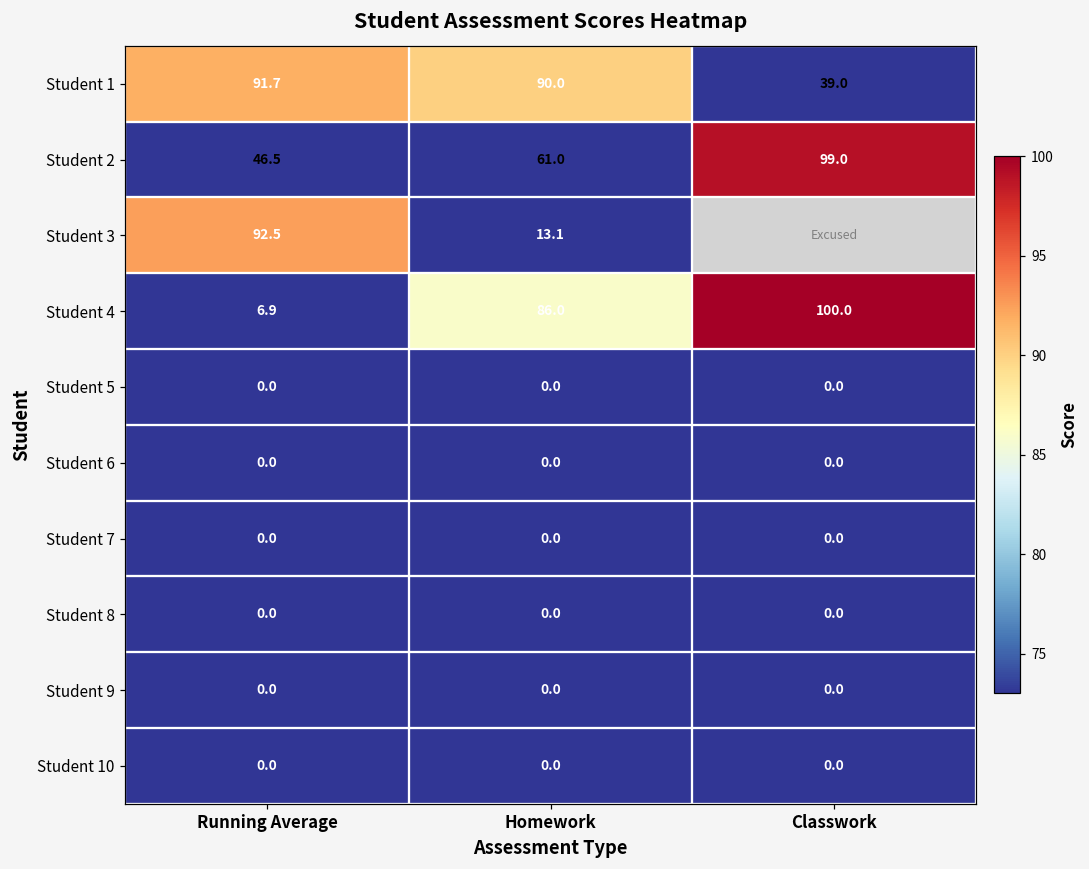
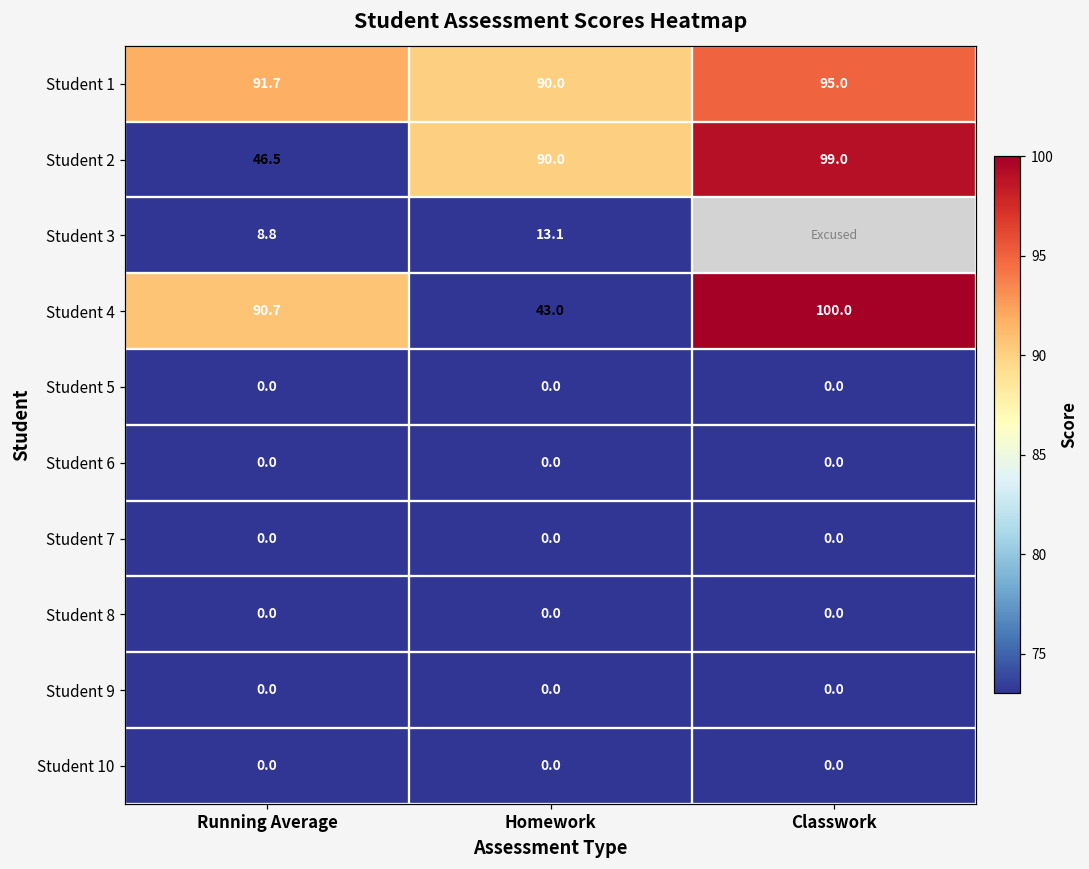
Student 1, Classwork: 39.0 -> 95.0
Student 2, Homework: 61.0 -> 90.0
Student 3, Running Average: 92.5 -> 8.8
Student 4, Running Average: 6.9 -> 90.7
Student 4, Homework: 86.0 -> 43.0
